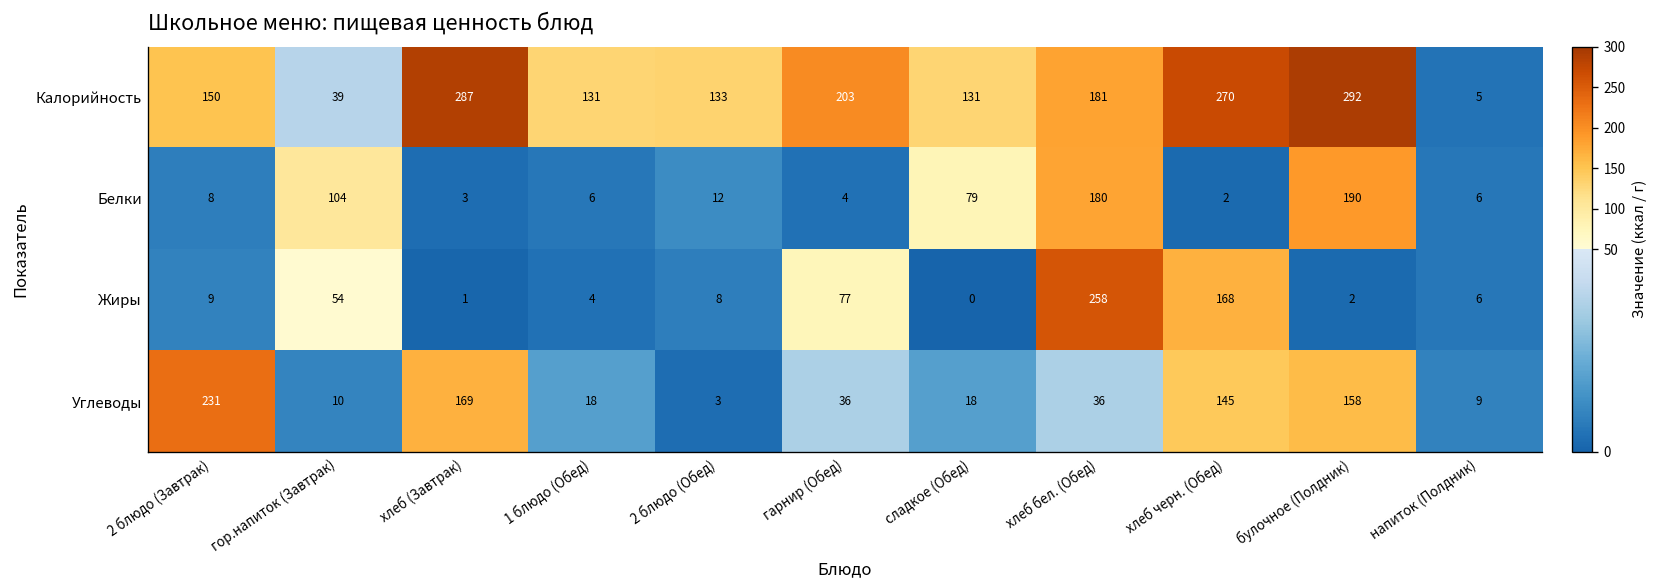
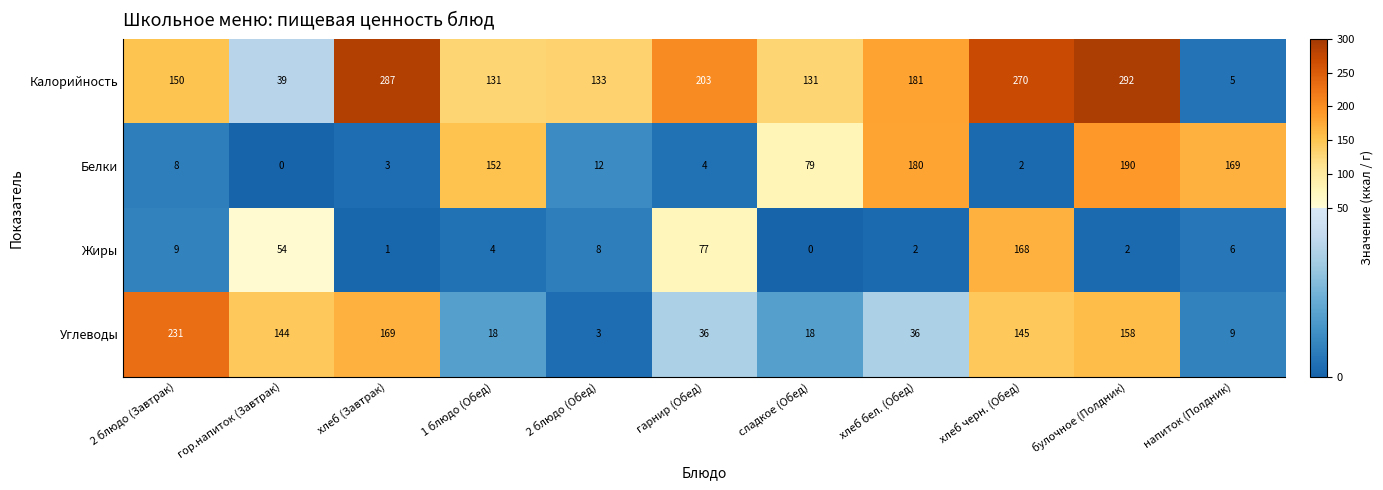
Белки, гор.напиток (Завтрак): 104 -> 0
Белки, 1 блюдо (Обед): 6 -> 152
Белки, напиток (Полдник): 6 -> 169
Жиры, хлеб бел. (Обед): 258 -> 2
Углеводы, гор.напиток (Завтрак): 10 -> 144
